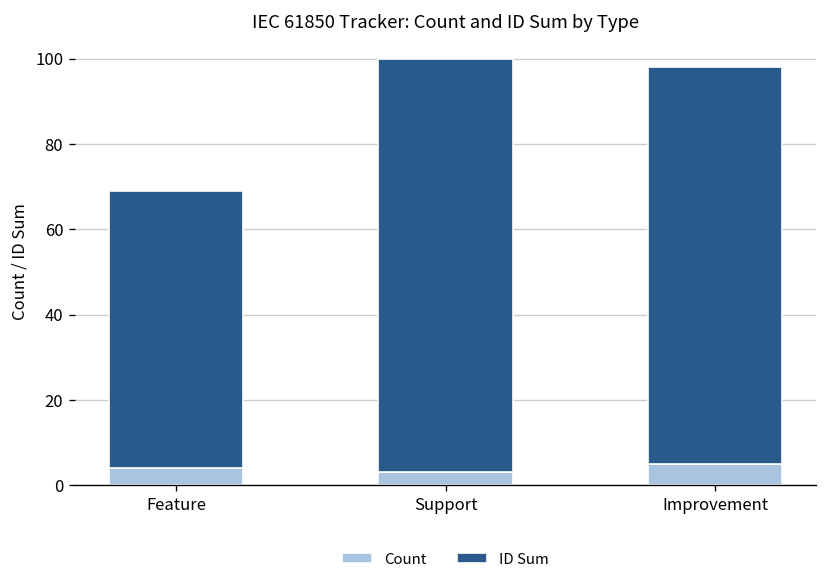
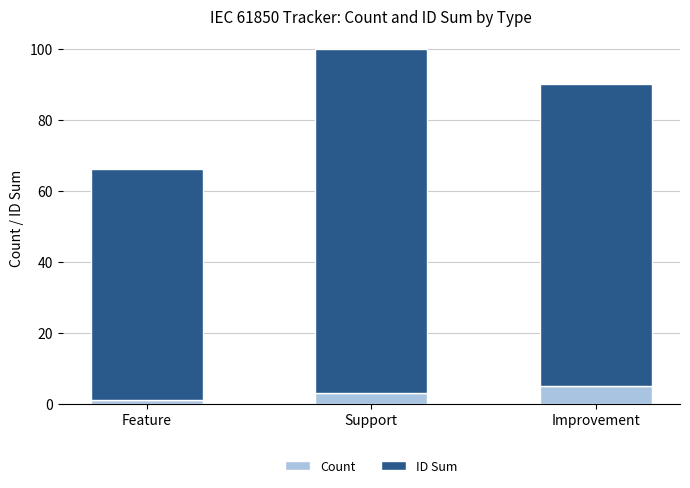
Count, Feature: 4 -> 1
ID Sum, Improvement: 93 -> 85
